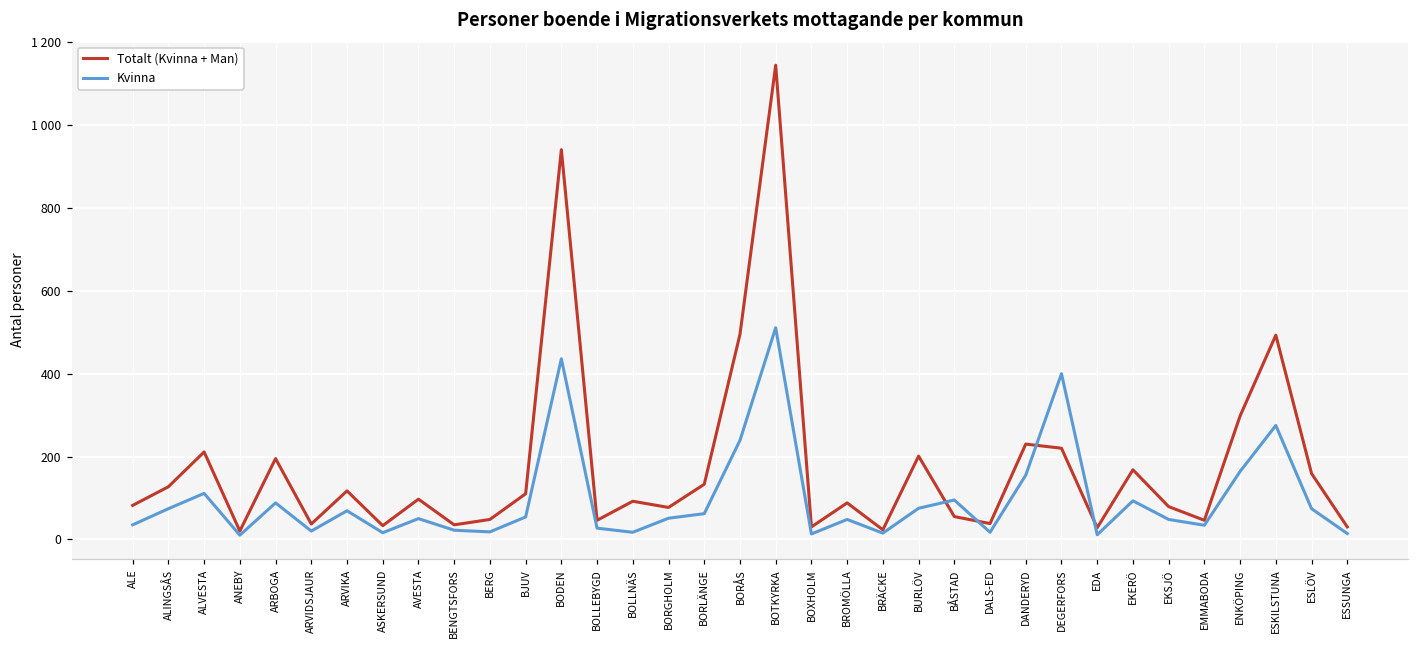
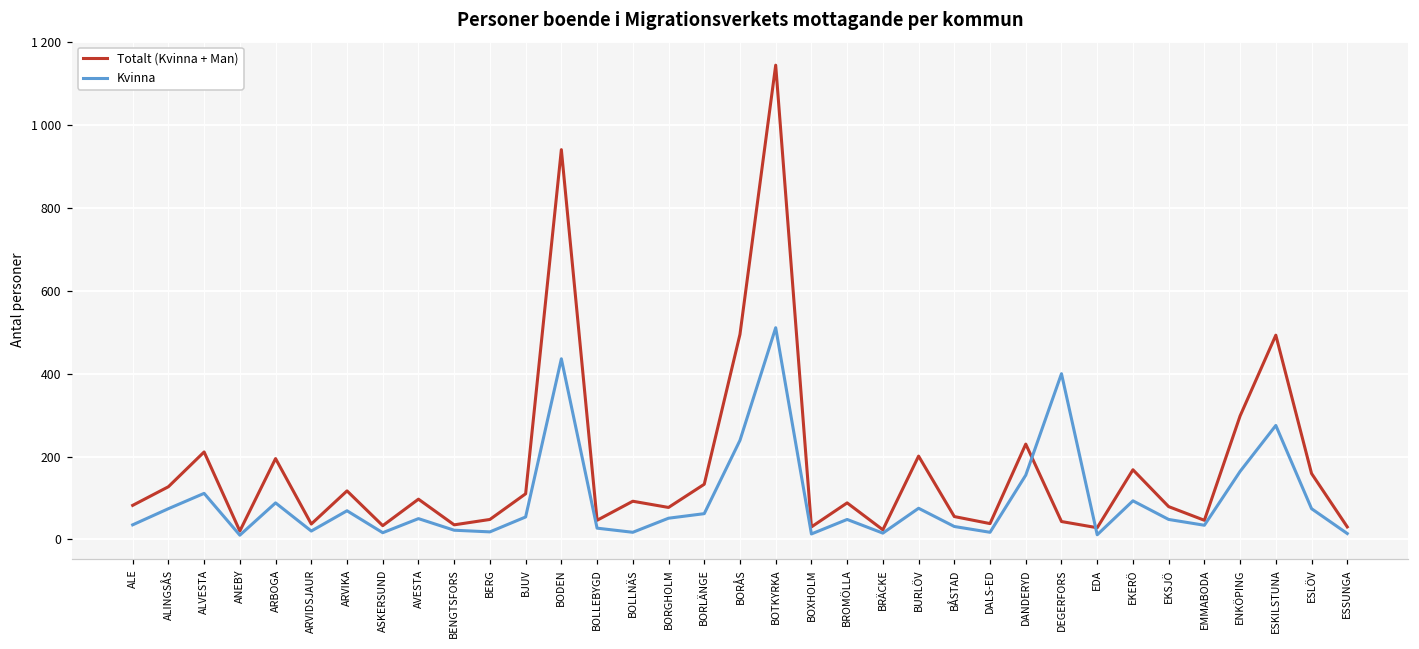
Kvinna, BÅSTAD: 100 -> 30
Totalt (Kvinna + Man), DEGERFORS: 220 -> 40
